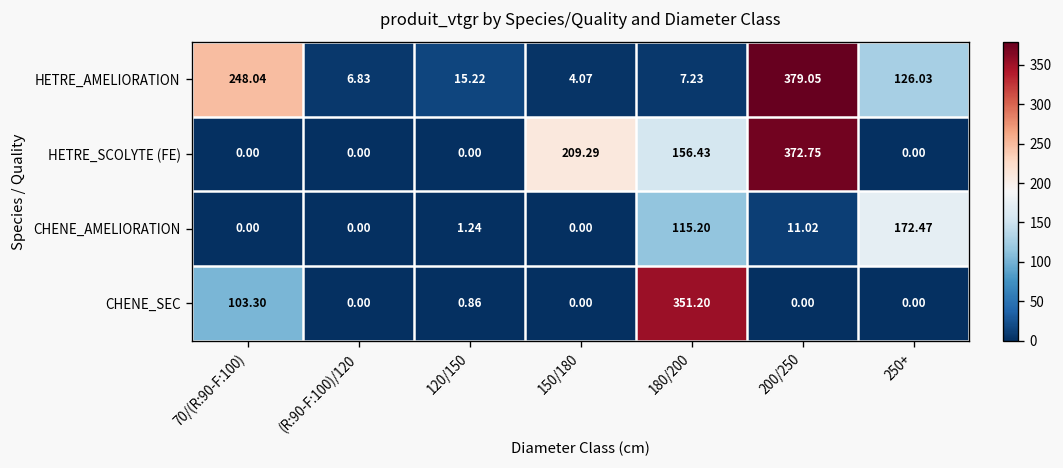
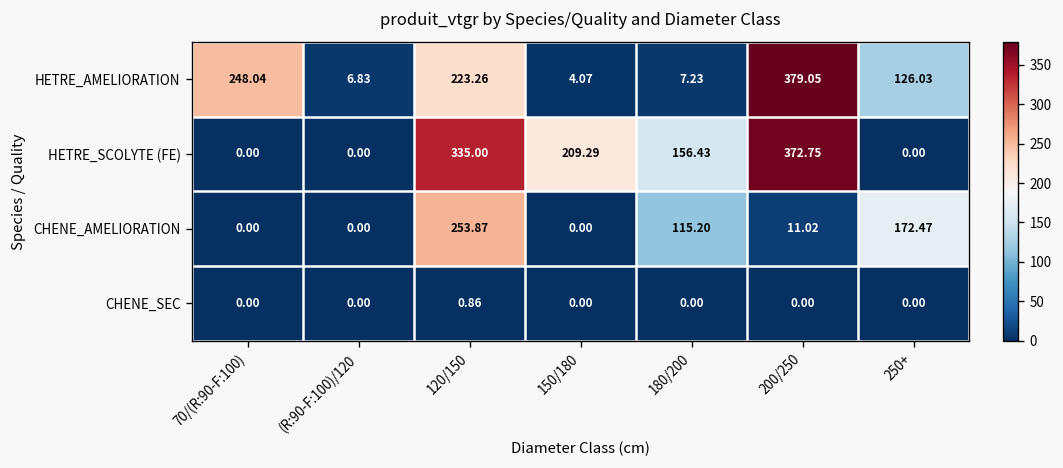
HETRE_AMELIORATION, 120/150: 15.22 -> 223.26
HETRE_SCOLYTE (FE), 120/150: 0.00 -> 335.00
CHENE_AMELIORATION, 120/150: 1.24 -> 253.87
CHENE_SEC, 70/(R:90-F:100): 103.30 -> 0.00
CHENE_SEC, 180/200: 351.20 -> 0.00
